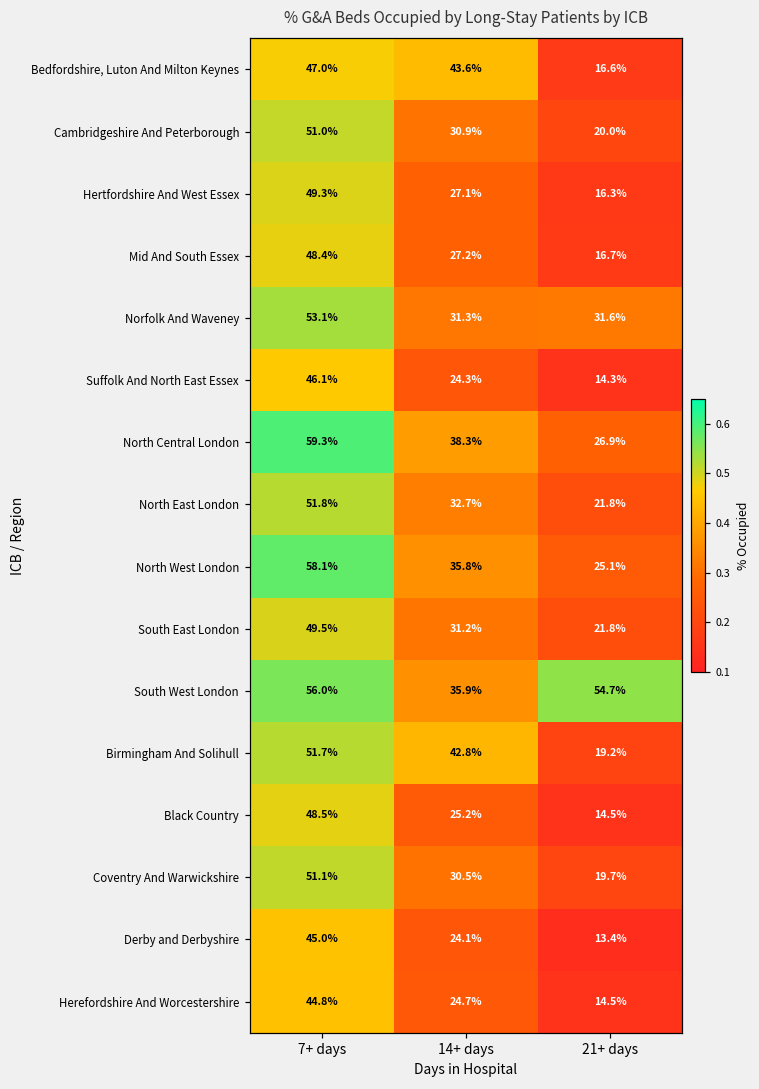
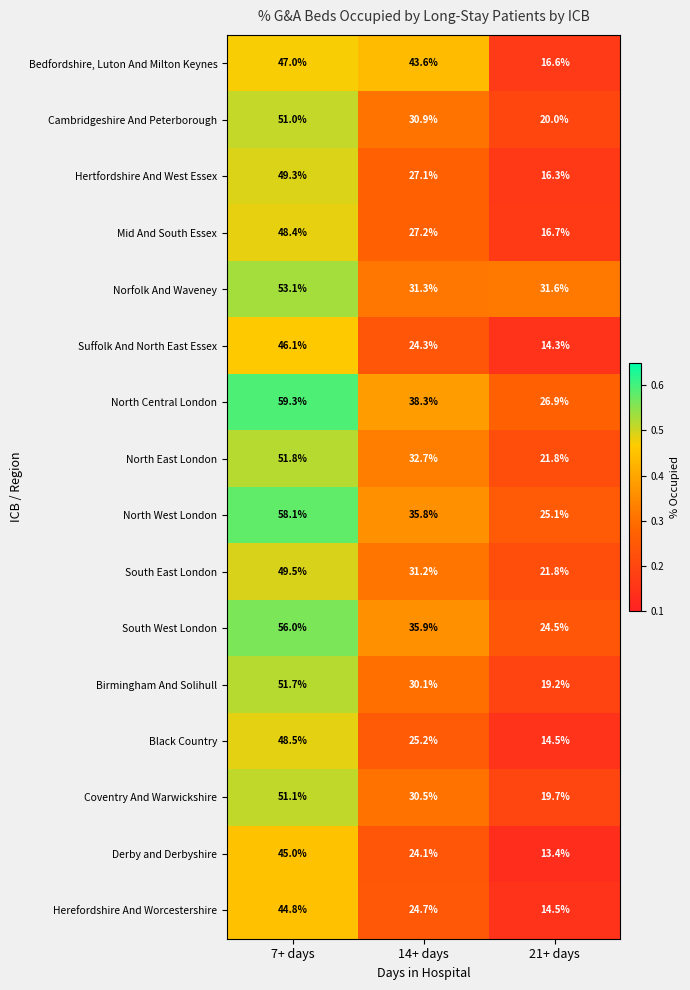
South West London, 21+ days: 54.7% -> 24.5%
Birmingham And Solihull, 14+ days: 42.8% -> 30.1%
